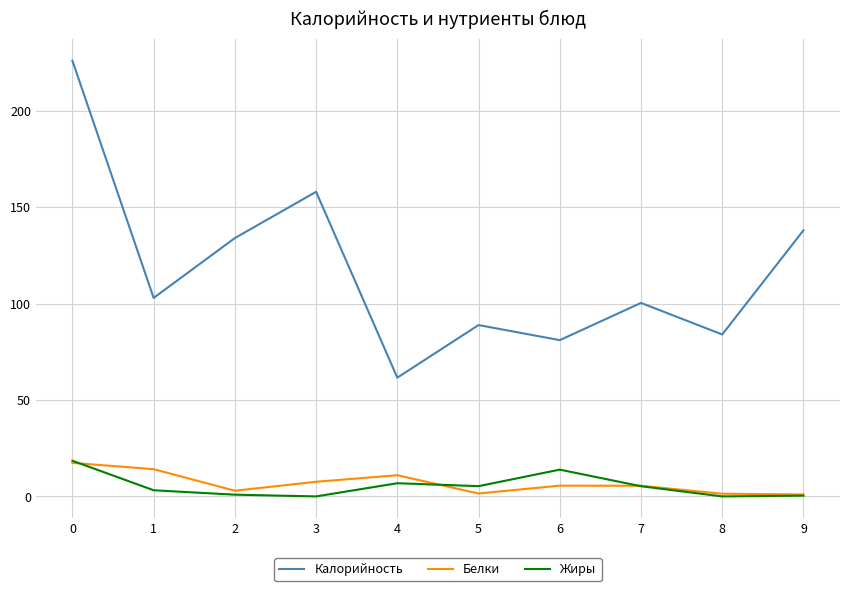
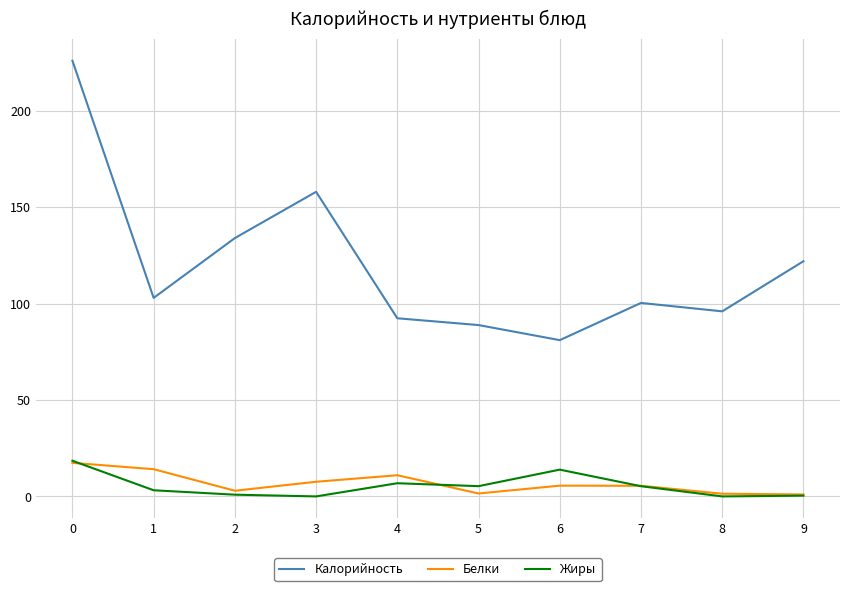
Калорийность, 4: 62 -> 92
Калорийность, 8: 84 -> 96
Калорийность, 9: 138 -> 122
